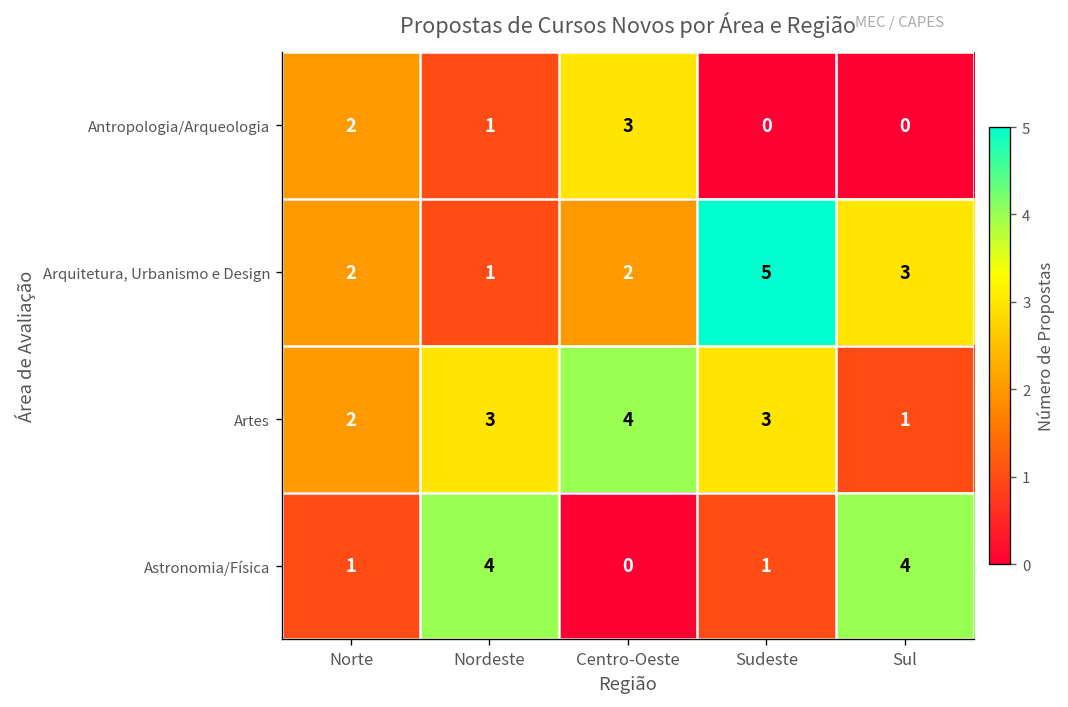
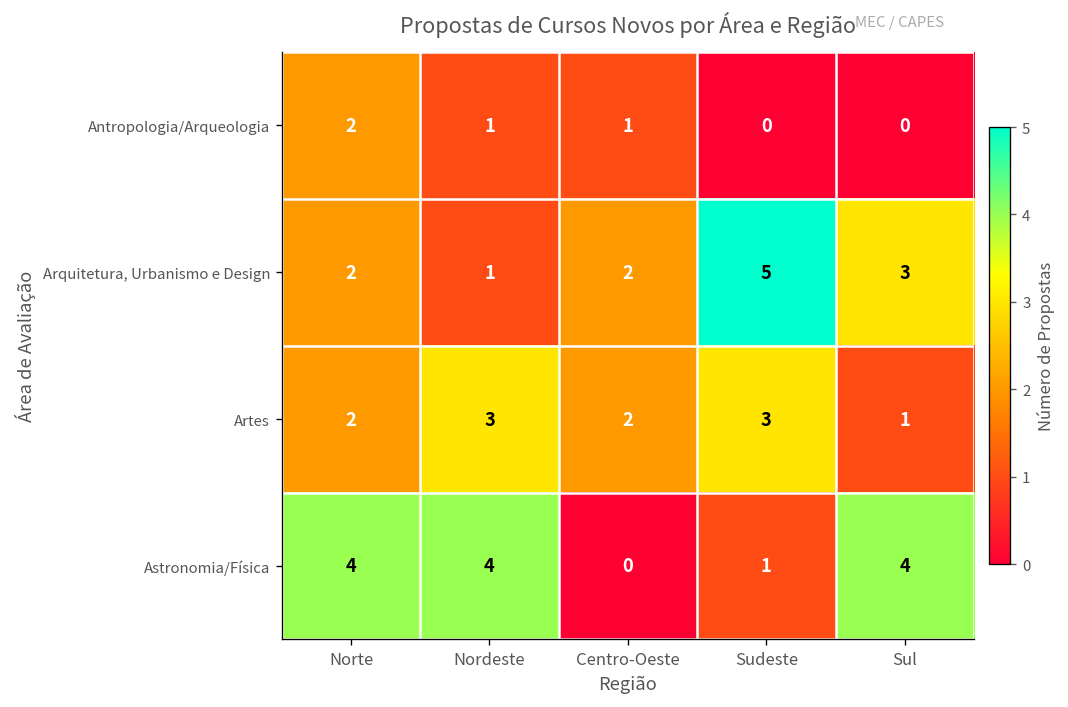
Antropologia/Arqueologia, Centro-Oeste: 3 -> 1
Artes, Centro-Oeste: 4 -> 2
Astronomia/Física, Norte: 1 -> 4
